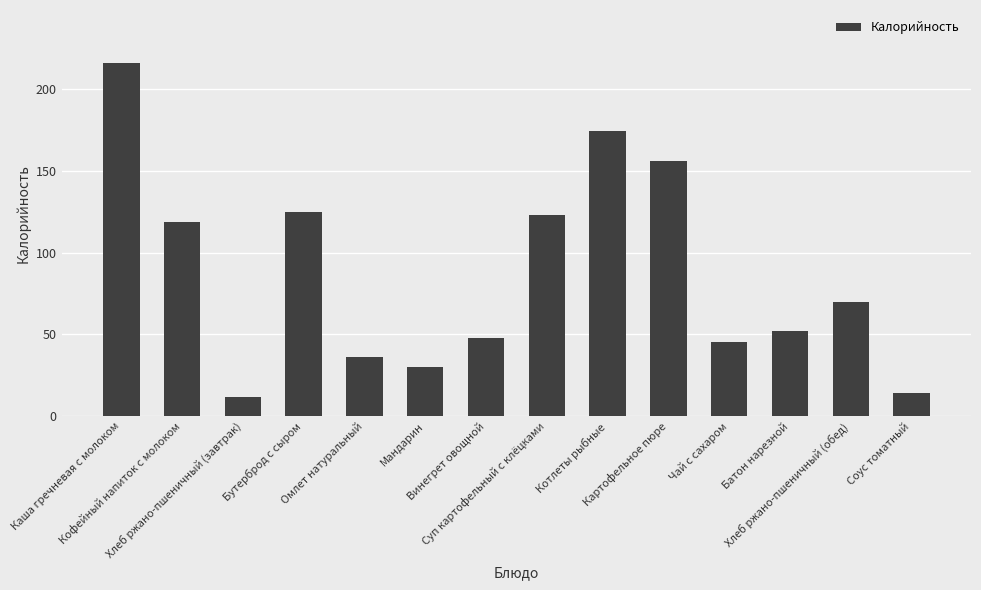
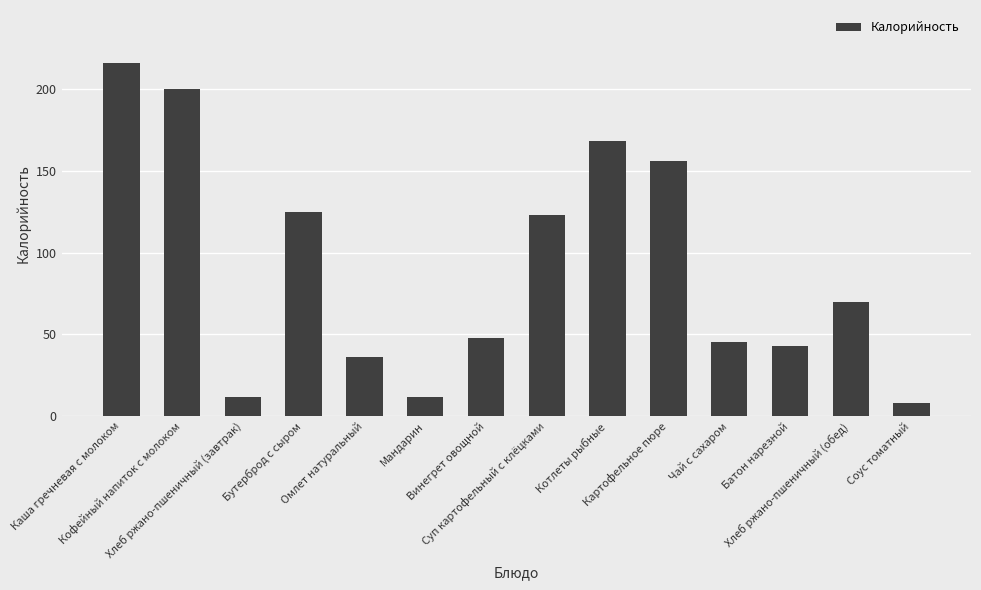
Кофейный напиток с молоком: 119 -> 200
Мандарин: 30 -> 12
Котлеты рыбные: 175 -> 168
Батон нарезной: 52 -> 43
Соус томатный: 14 -> 8
